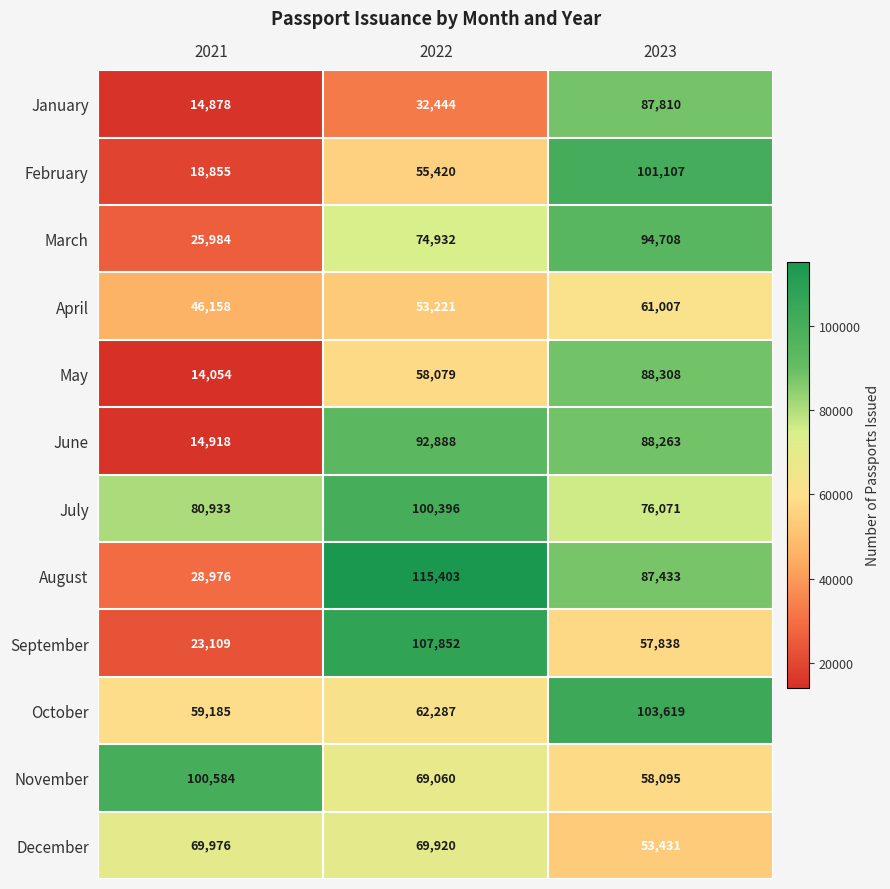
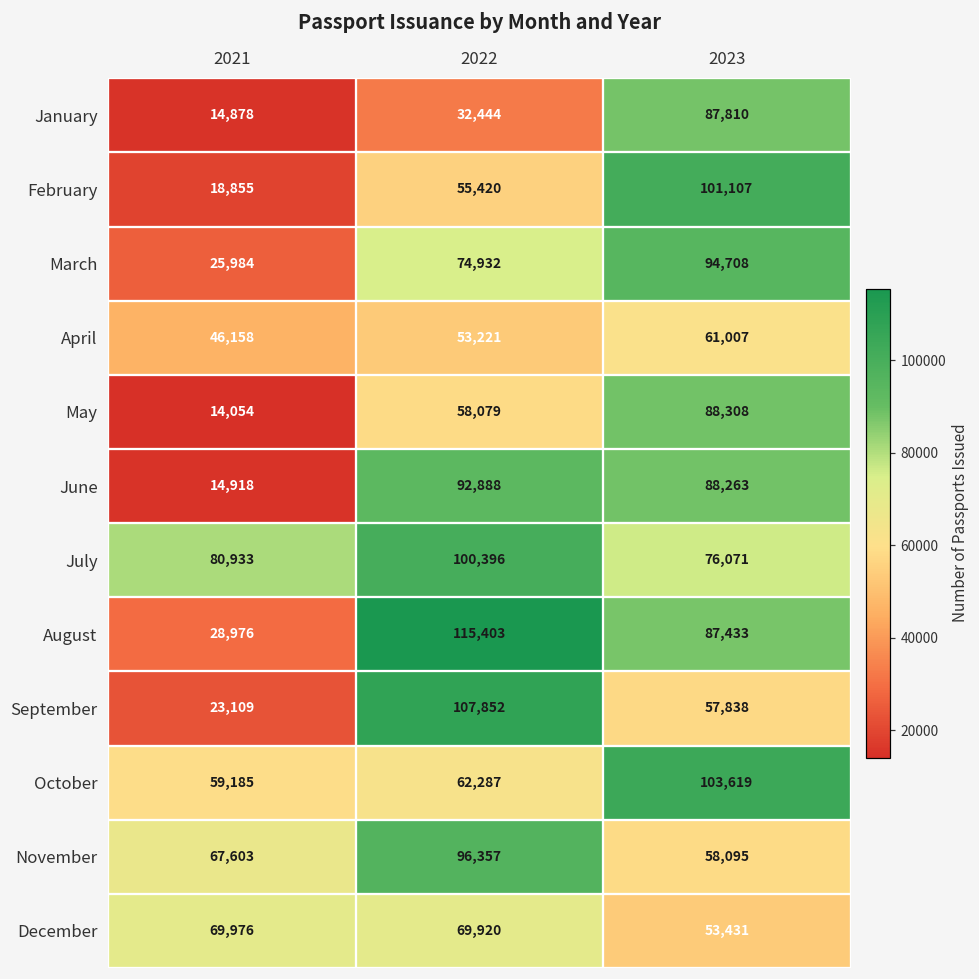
November, 2021: 100,584 -> 67,603
November, 2022: 69,060 -> 96,357
